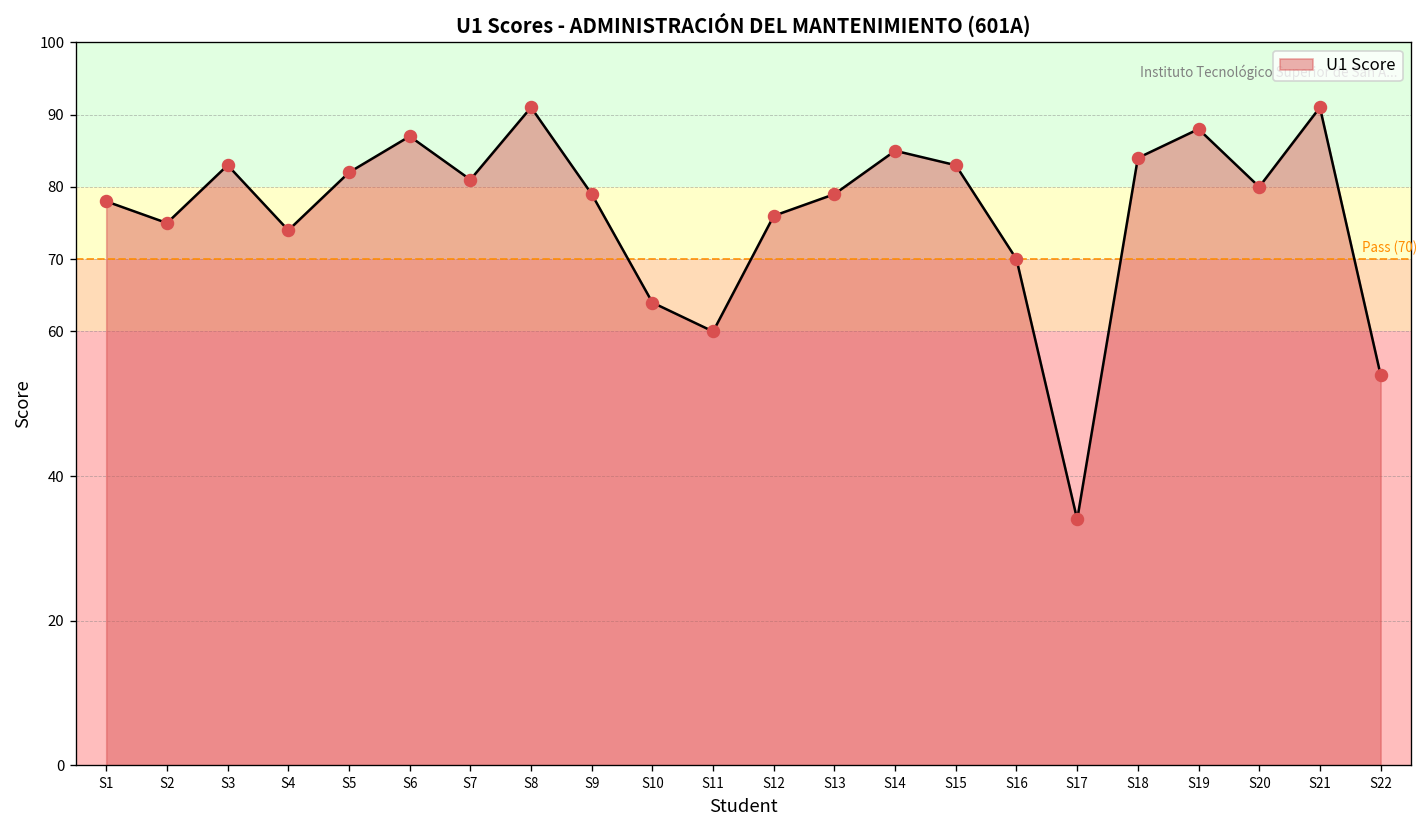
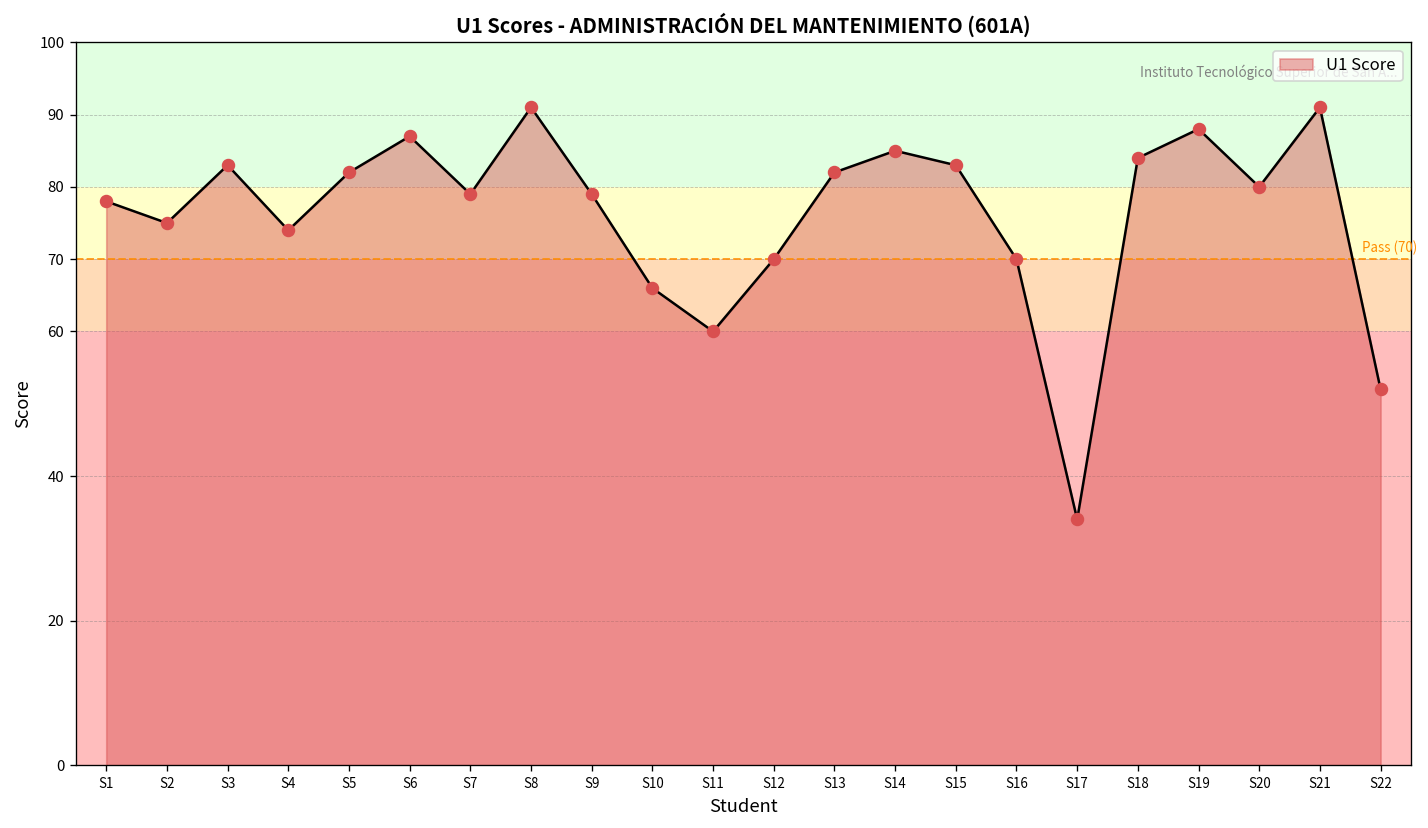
S7: 81 -> 79
S10: 64 -> 66
S12: 76 -> 70
S13: 79 -> 82
S22: 54 -> 52
